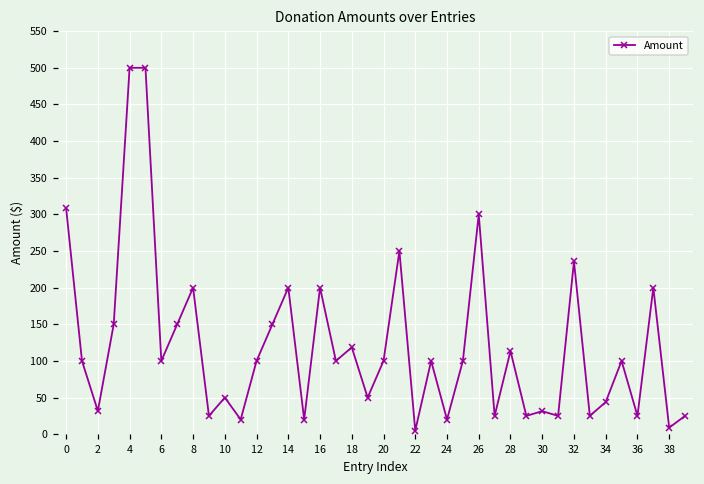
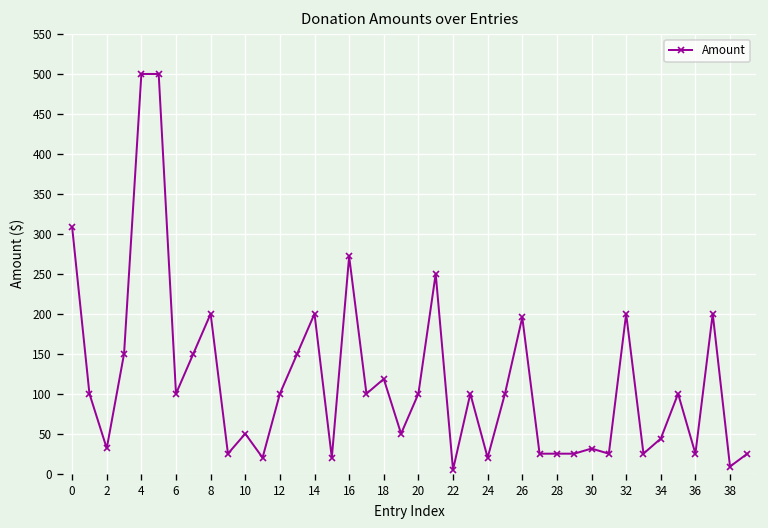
16: 200 -> 270
26: 300 -> 200
28: 110 -> 30
32: 240 -> 200
